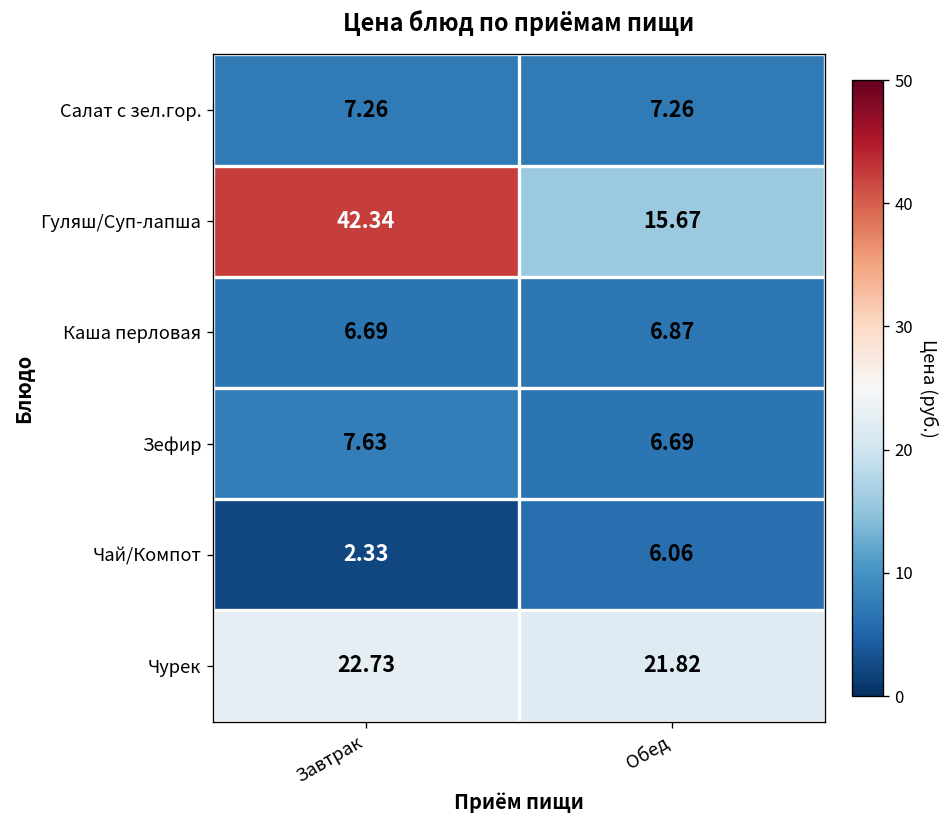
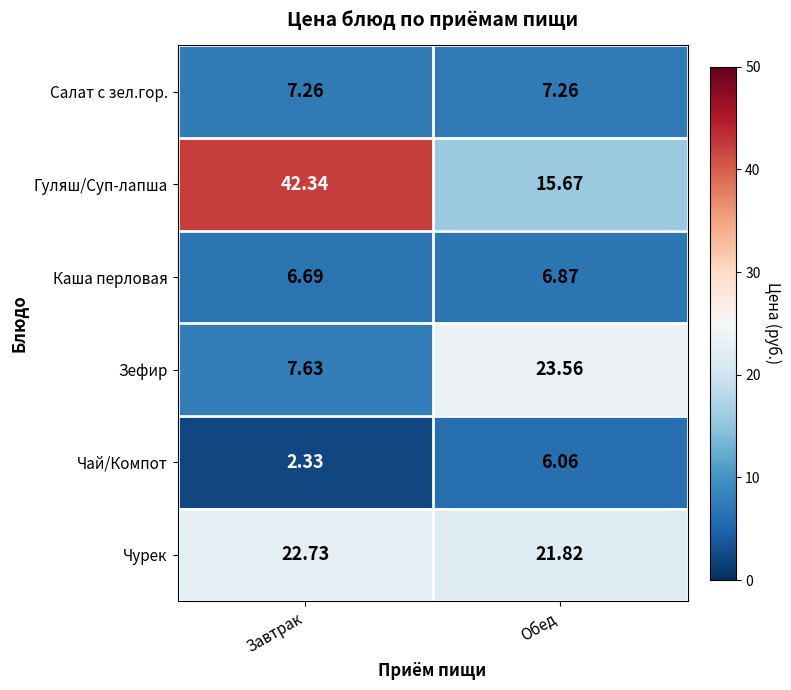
Зефир, Обед: 6.69 -> 23.56
